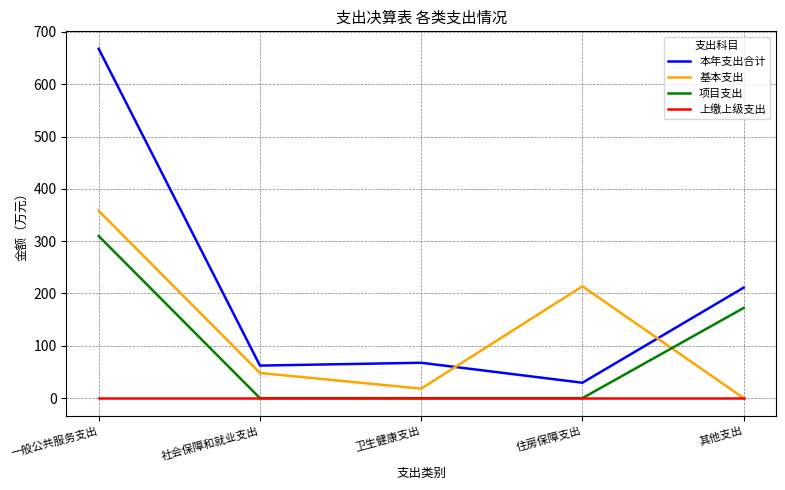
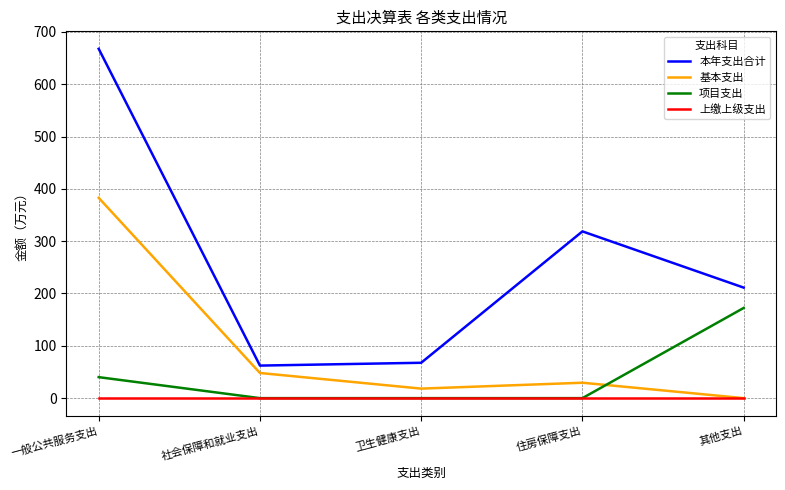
基本支出, 一般公共服务支出: 360 -> 380
项目支出, 一般公共服务支出: 310 -> 40
本年支出合计, 住房保障支出: 30 -> 320
基本支出, 住房保障支出: 210 -> 30
